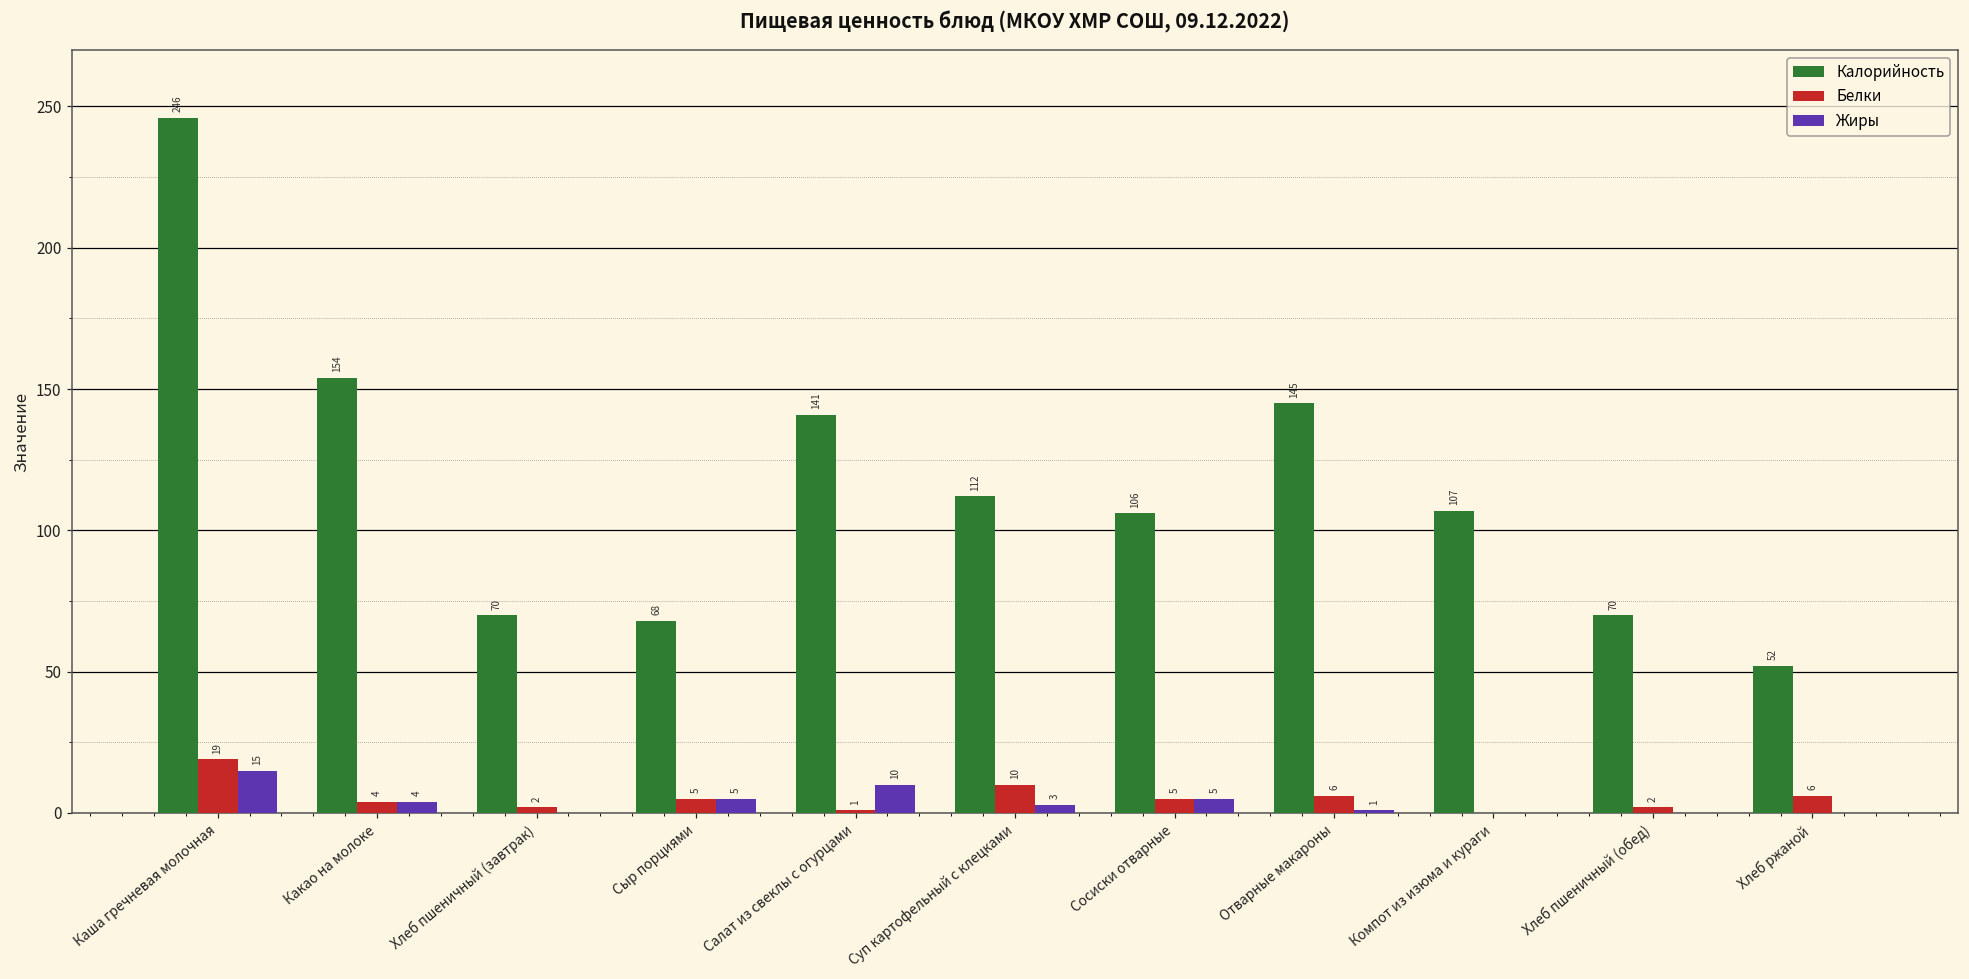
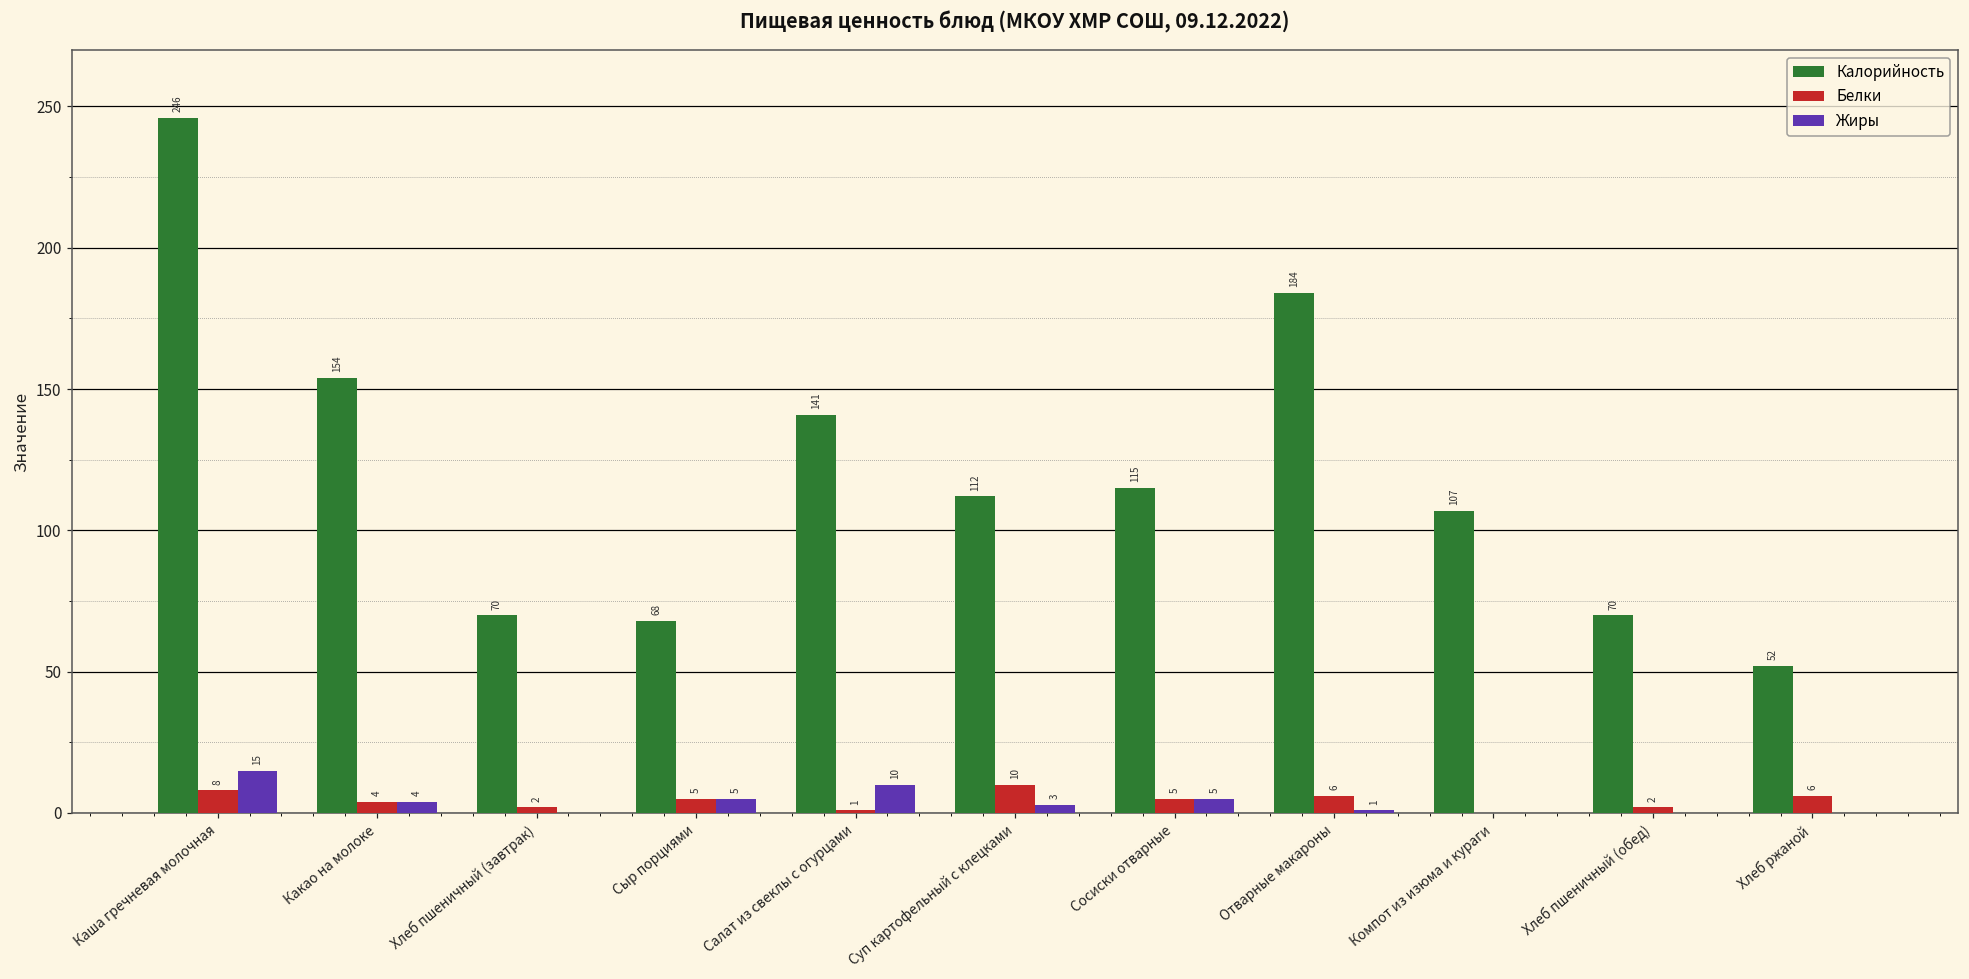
Белки, Каша гречневая молочная: 19 -> 8
Калорийность, Сосиски отварные: 106 -> 115
Калорийность, Отварные макароны: 145 -> 184
